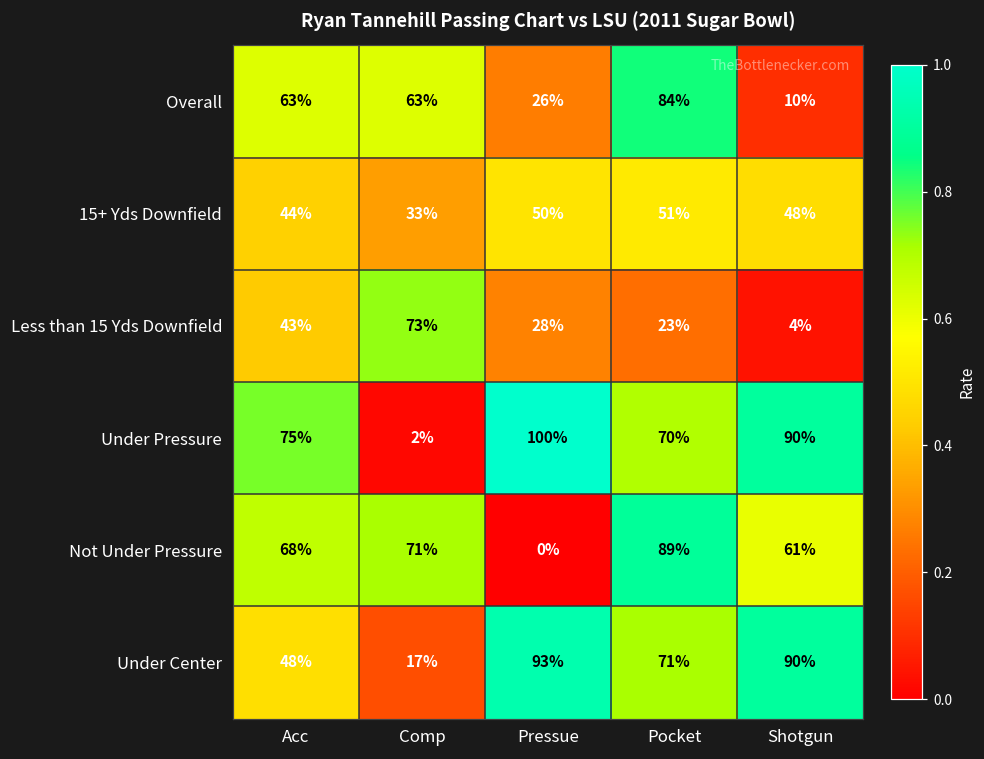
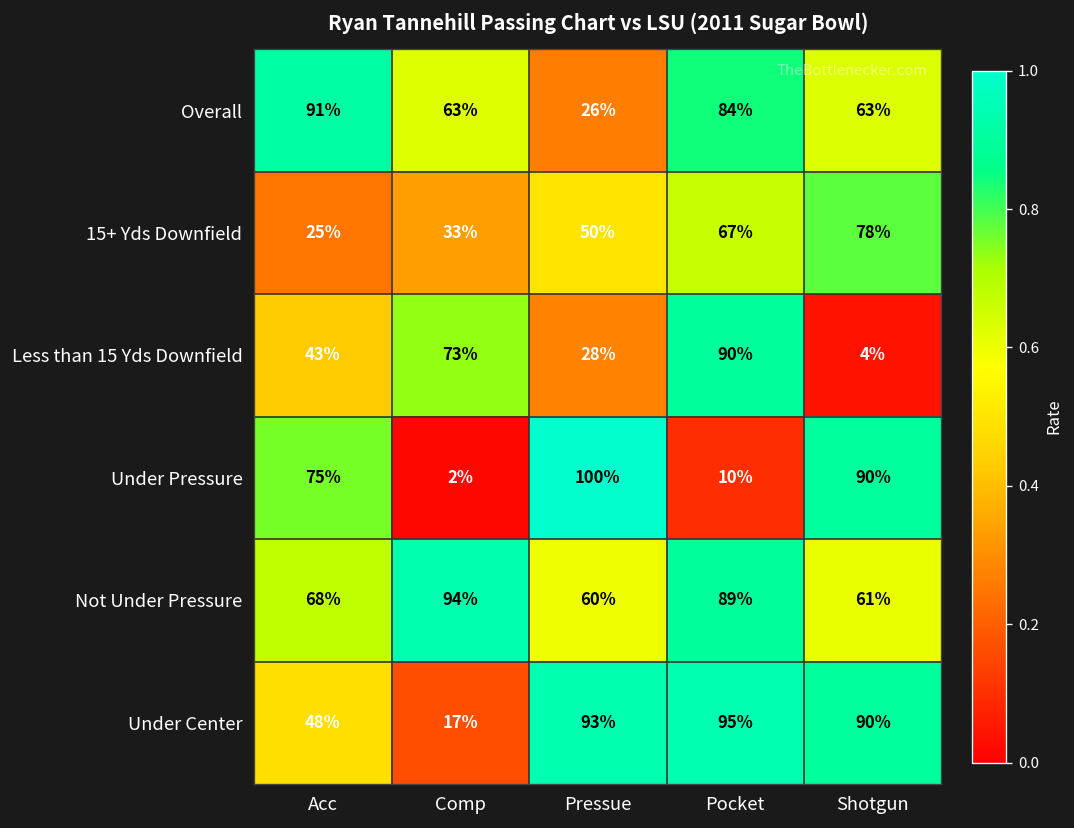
Overall, Acc: 63% -> 91%
Overall, Shotgun: 10% -> 63%
15+ Yds Downfield, Acc: 44% -> 25%
15+ Yds Downfield, Pocket: 51% -> 67%
15+ Yds Downfield, Shotgun: 48% -> 78%
Less than 15 Yds Downfield, Pocket: 23% -> 90%
Under Pressure, Pocket: 70% -> 10%
Not Under Pressure, Comp: 71% -> 94%
Not Under Pressure, Pressue: 0% -> 60%
Under Center, Pocket: 71% -> 95%
